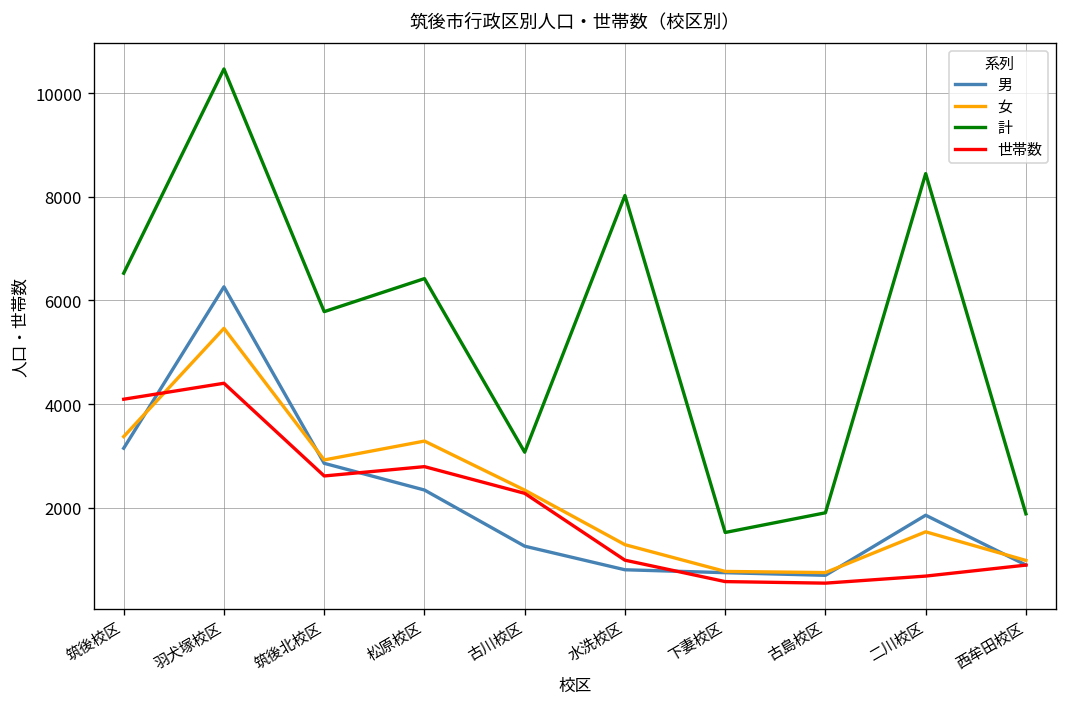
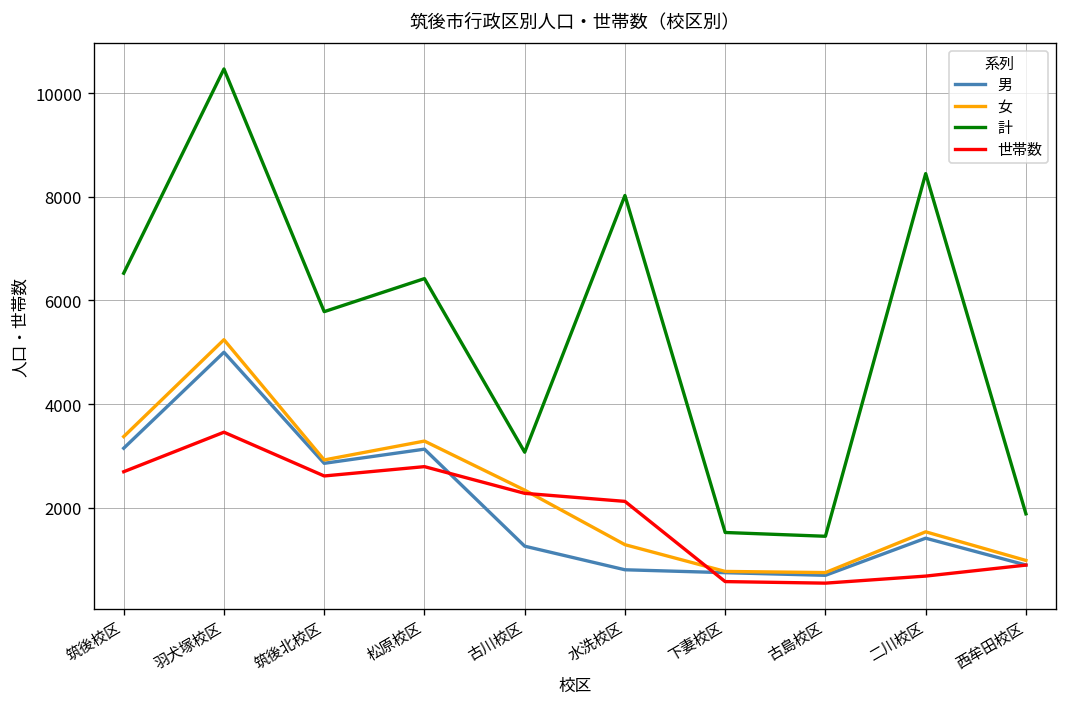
世帯数, 筑後校区: 4100 -> 2700
男, 羽犬塚校区: 6300 -> 5000
女, 羽犬塚校区: 5500 -> 5200
世帯数, 羽犬塚校区: 4400 -> 3500
男, 松原校区: 2300 -> 3100
世帯数, 水洗校区: 1000 -> 2100
計, 古島校区: 1900 -> 1500
男, 二川校区: 1900 -> 1400
